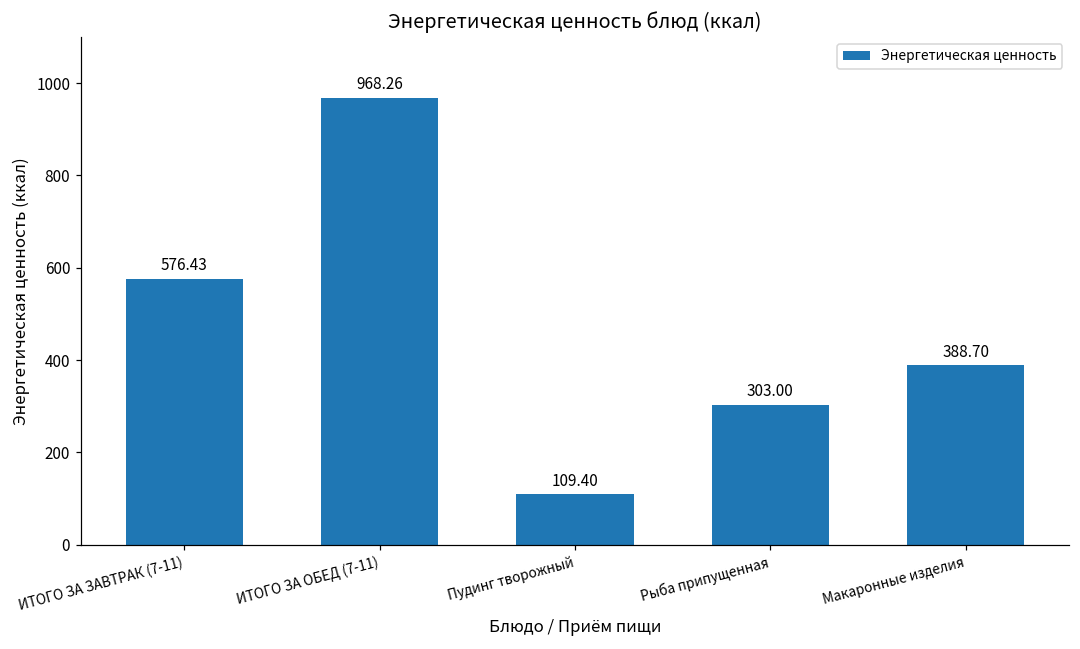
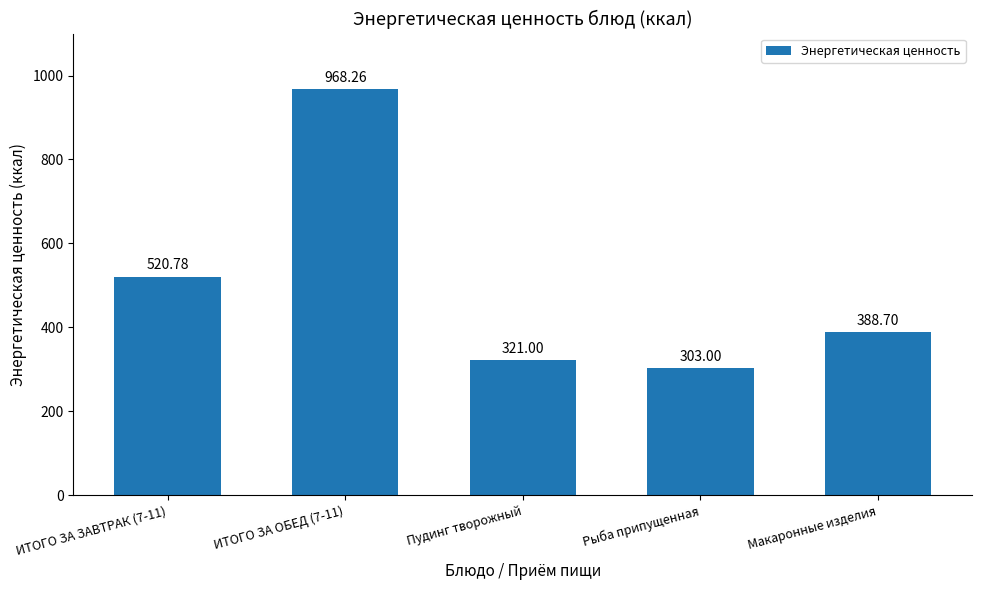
ИТОГО ЗА ЗАВТРАК (7-11): 576.43 -> 520.78
Пудинг творожный: 109.40 -> 321.00
